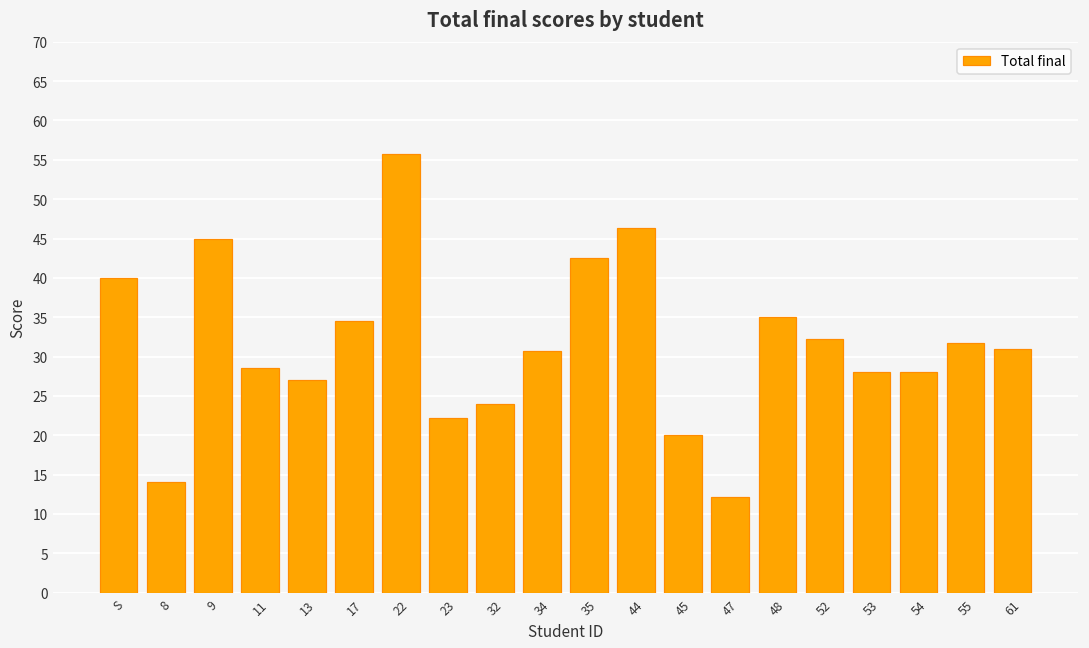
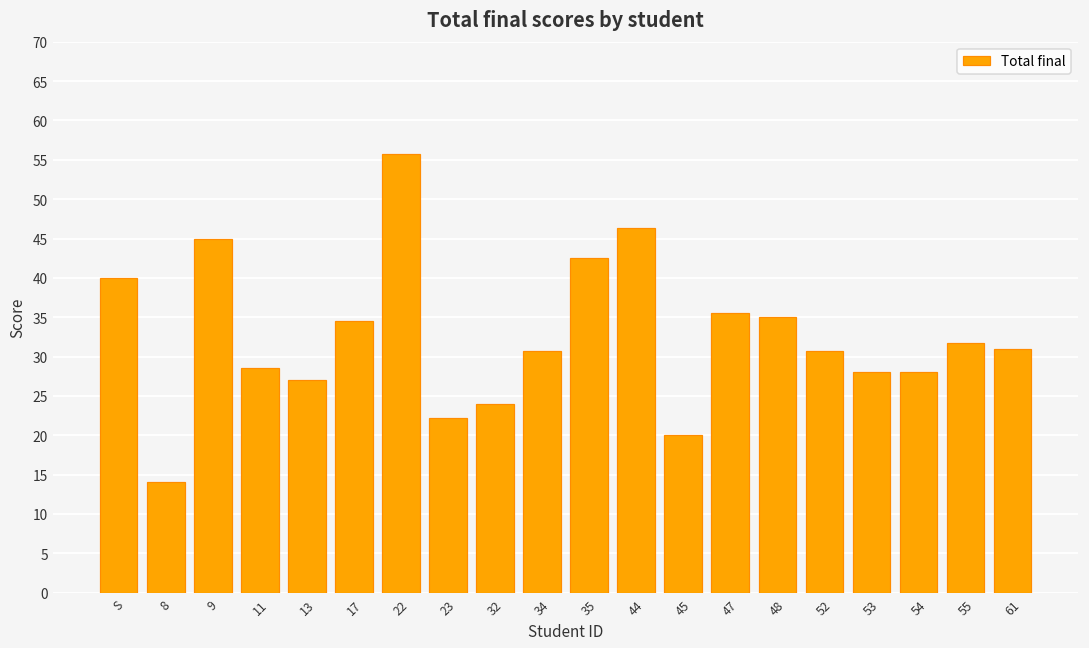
47: 12 -> 36
52: 32 -> 31
